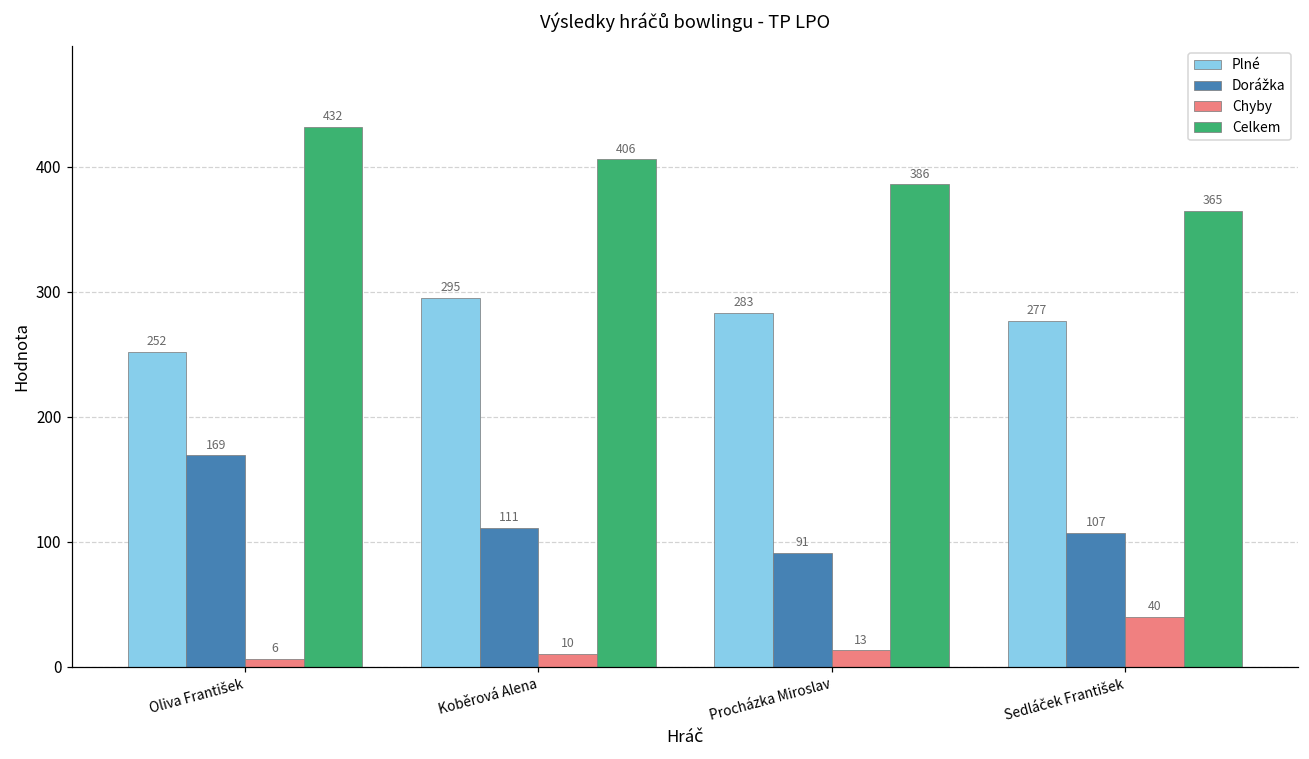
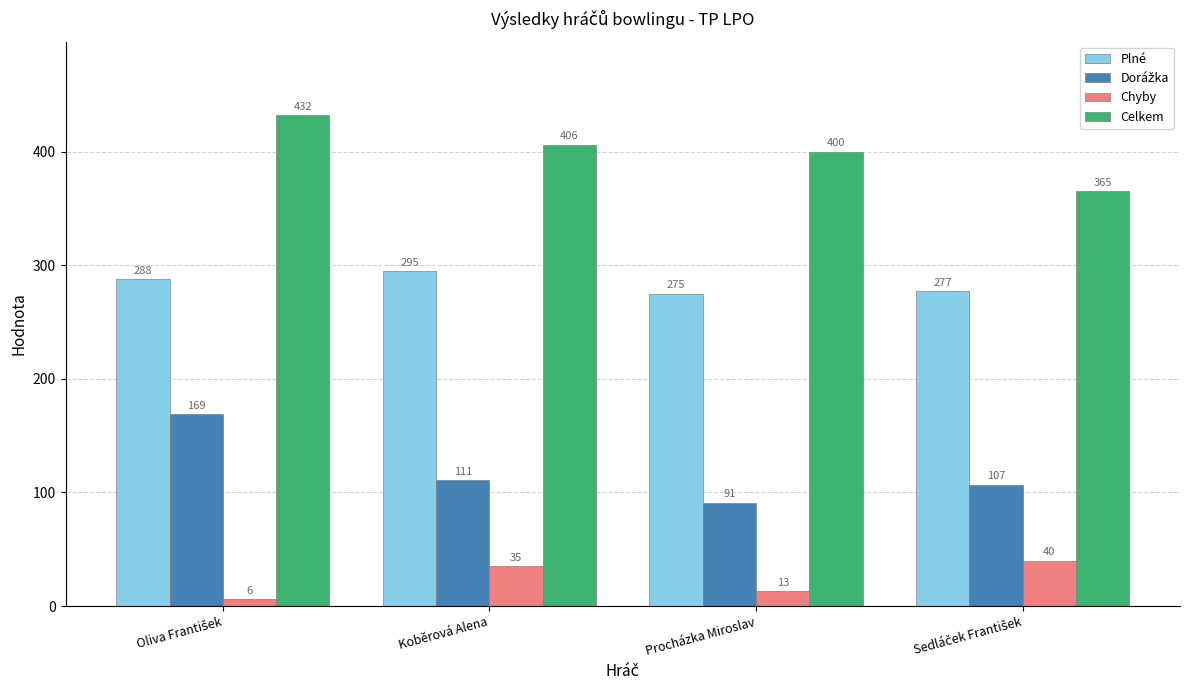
Plné, Oliva František: 252 -> 288
Chyby, Koběrová Alena: 10 -> 35
Plné, Procházka Miroslav: 283 -> 275
Celkem, Procházka Miroslav: 386 -> 400
